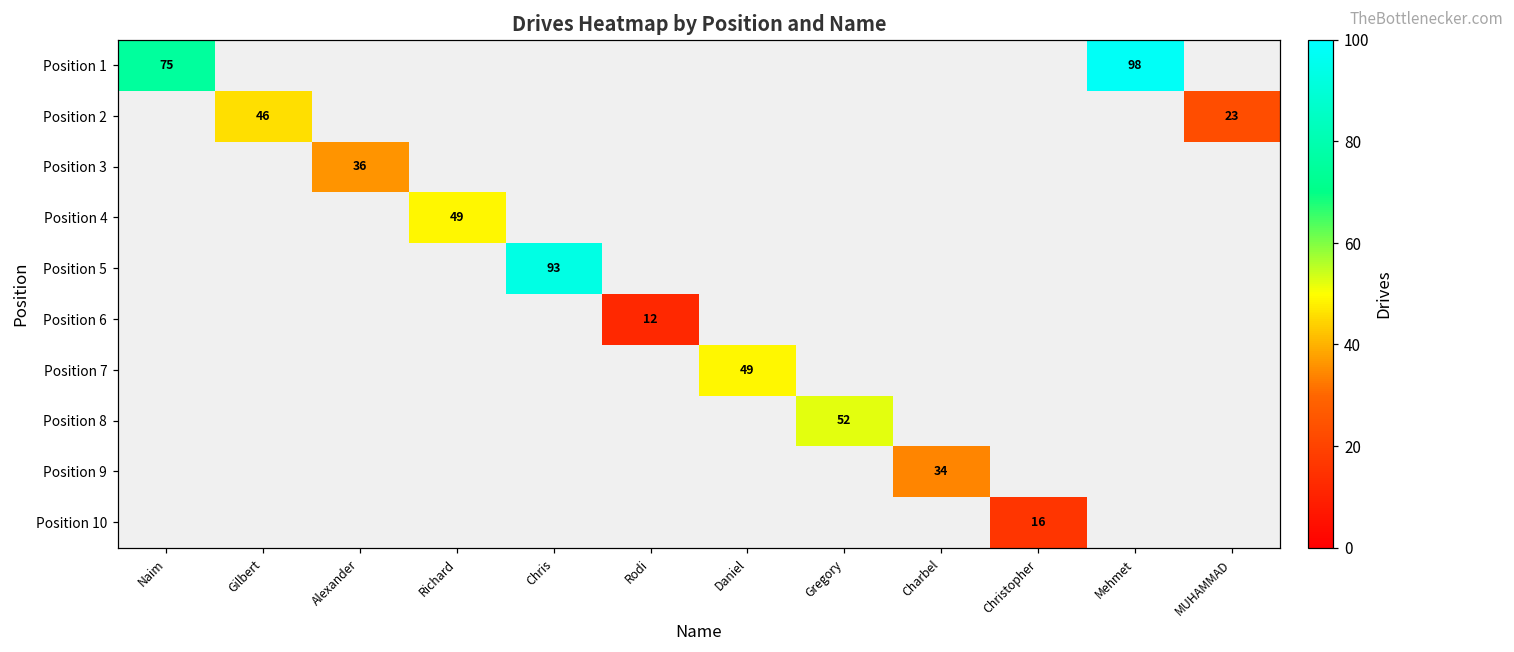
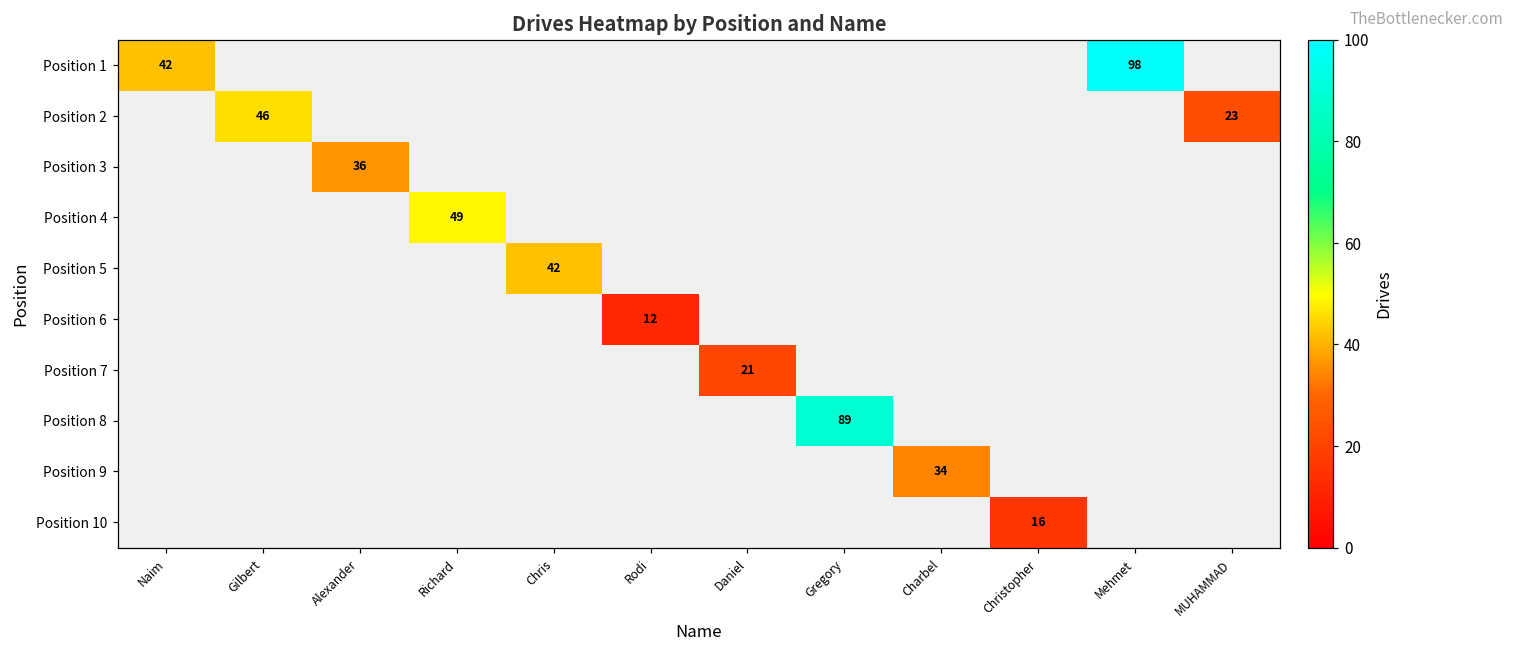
Position 1, Naim: 75 -> 42
Position 5, Chris: 93 -> 42
Position 7, Daniel: 49 -> 21
Position 8, Gregory: 52 -> 89
